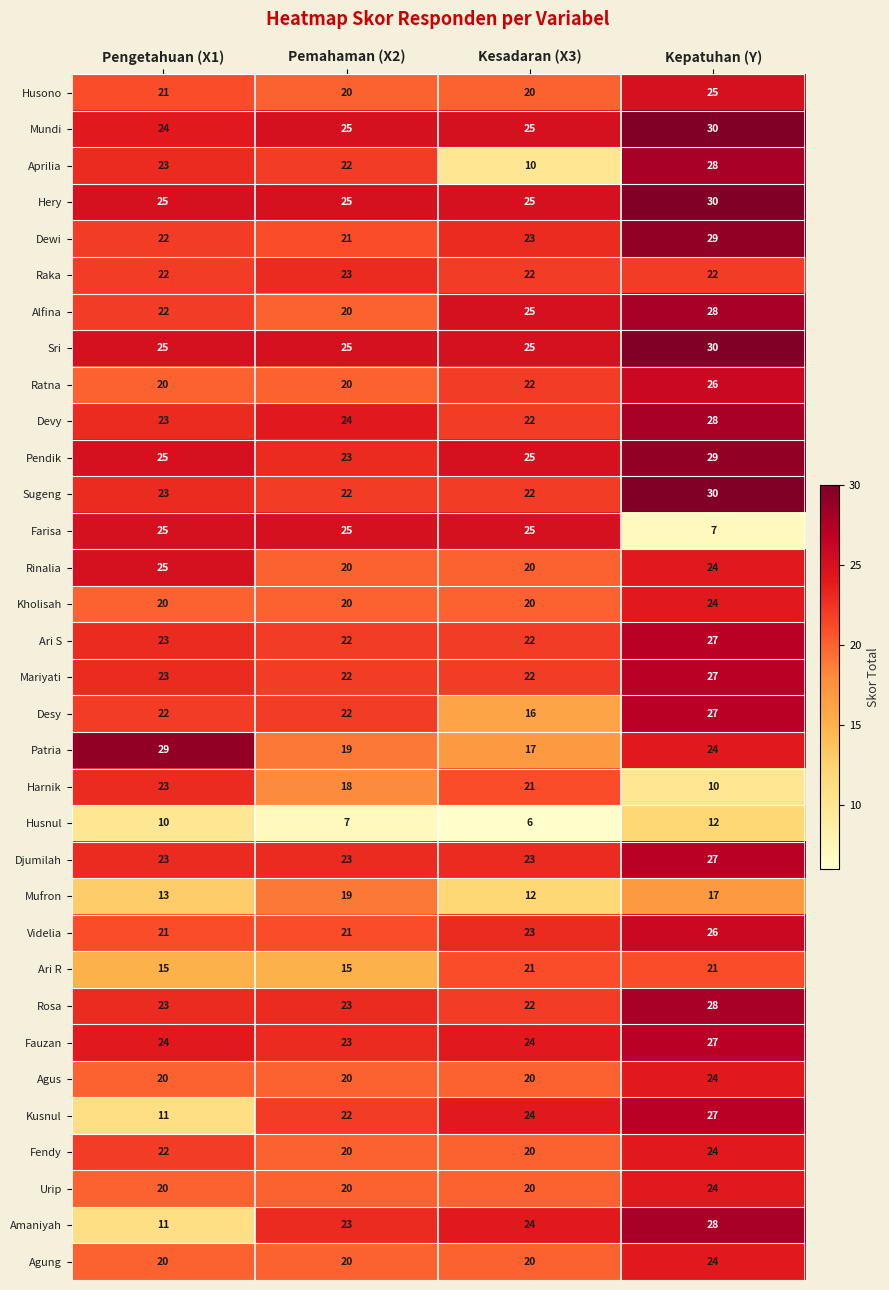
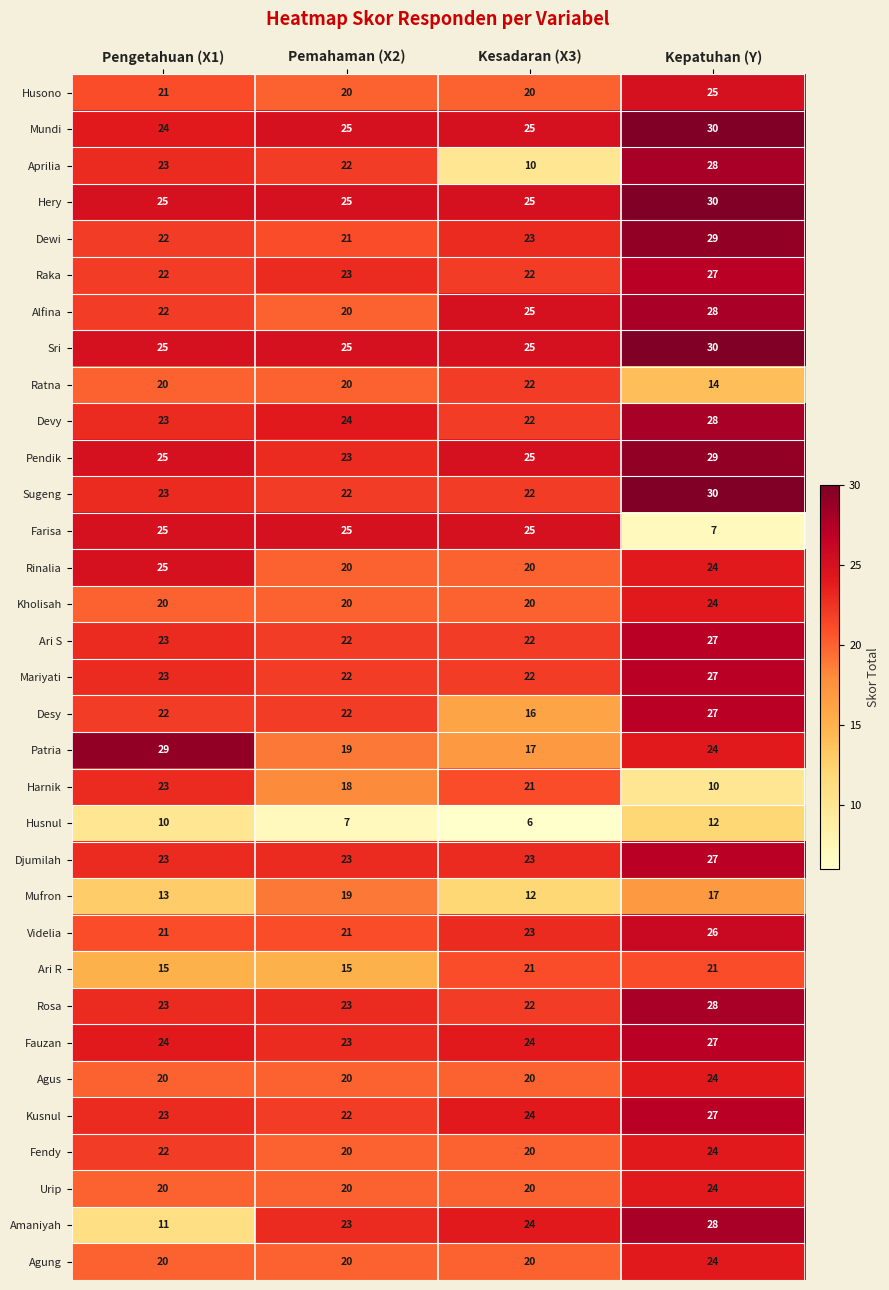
Raka, Kepatuhan (Y): 22 -> 27
Ratna, Kepatuhan (Y): 26 -> 14
Kusnul, Pengetahuan (X1): 11 -> 23
